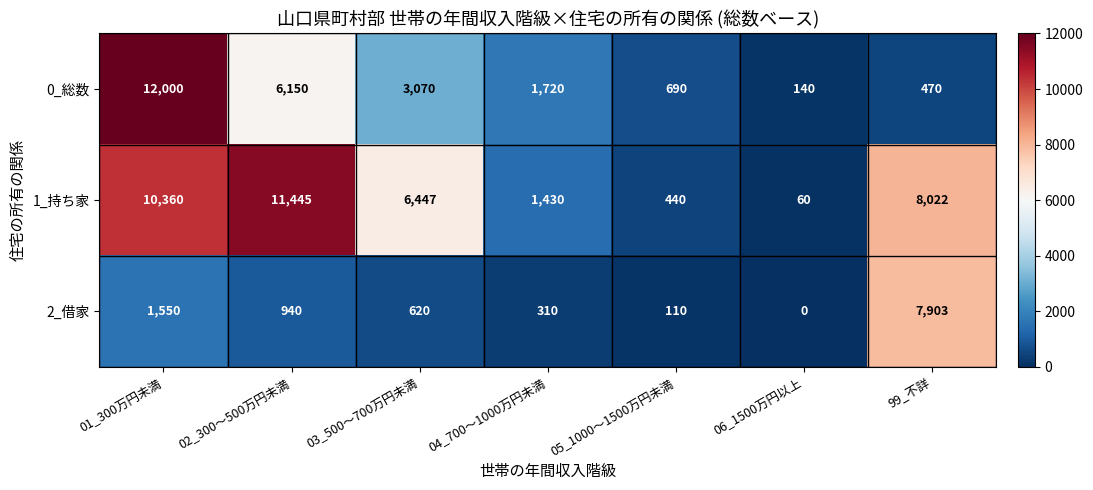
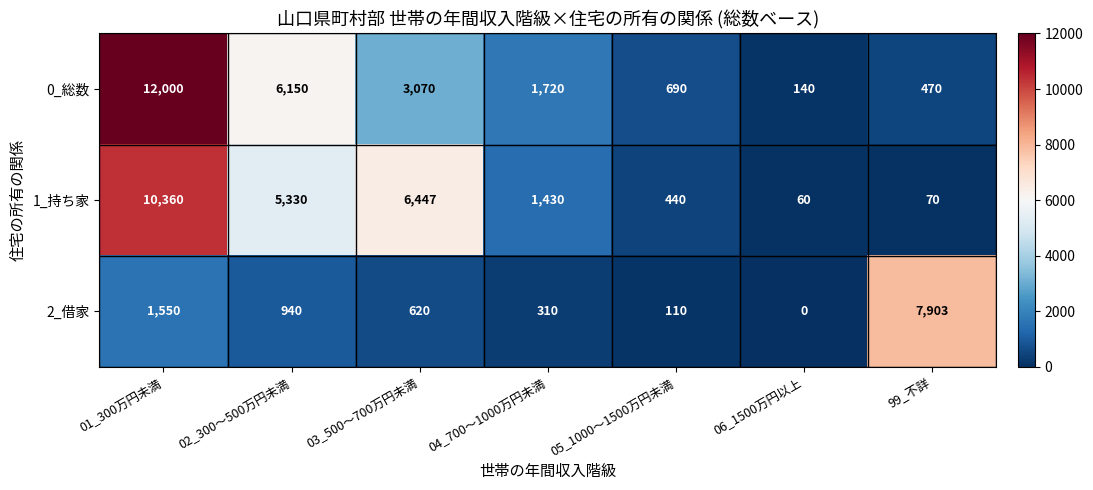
1_持ち家, 02_300～500万円未満: 11,445 -> 5,330
1_持ち家, 99_不詳: 8,022 -> 70
